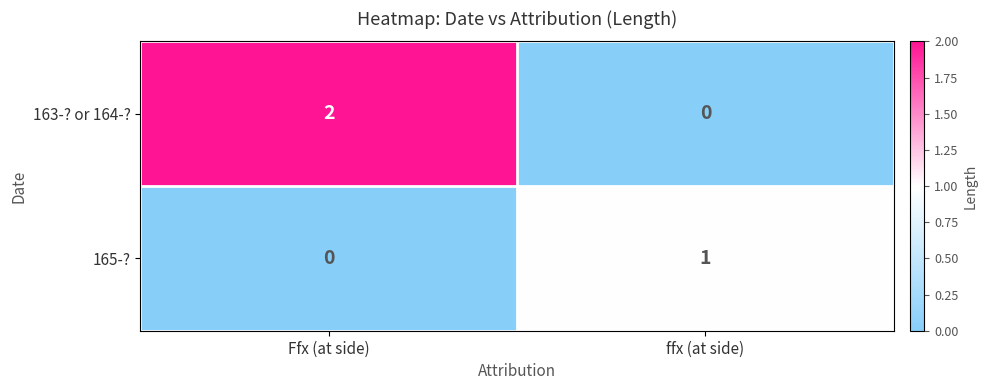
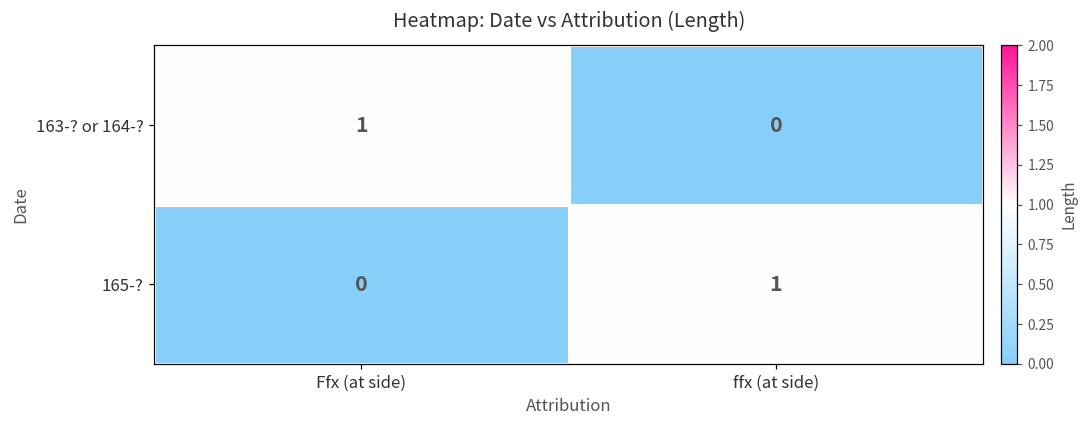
163-? or 164-?, Ffx (at side): 2 -> 1
